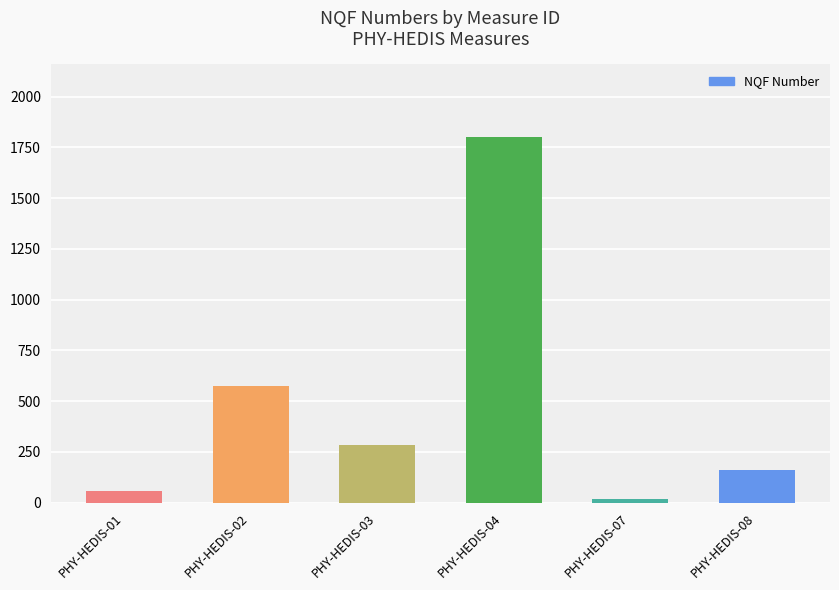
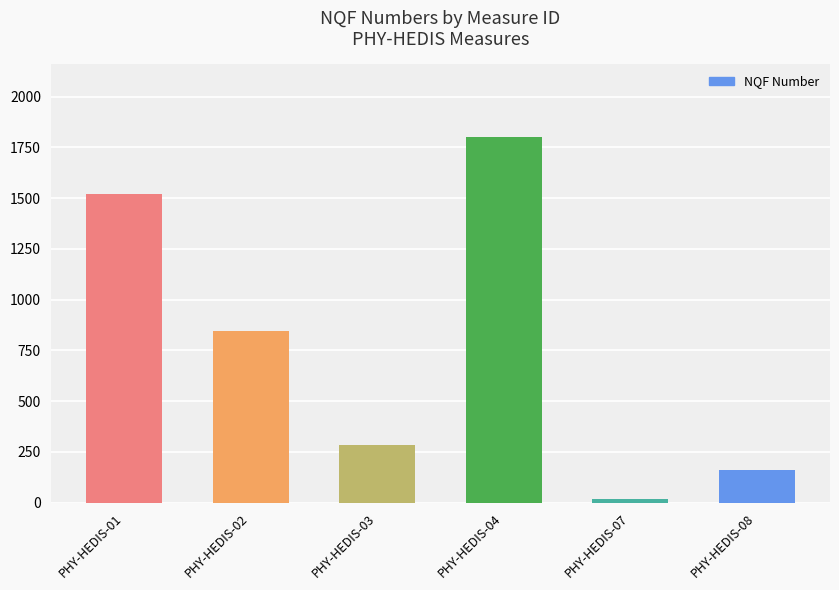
PHY-HEDIS-01: 60 -> 1520
PHY-HEDIS-02: 580 -> 840
